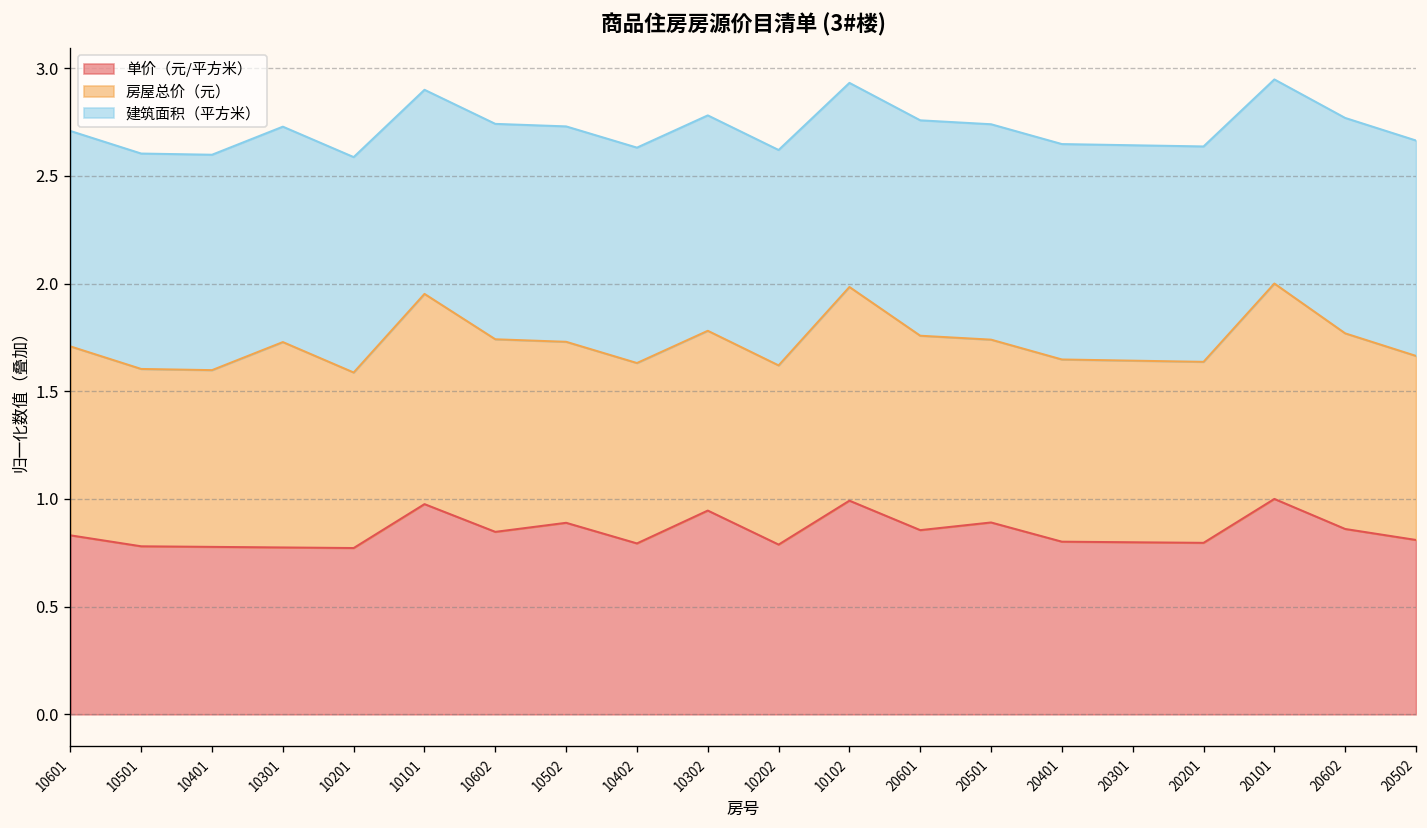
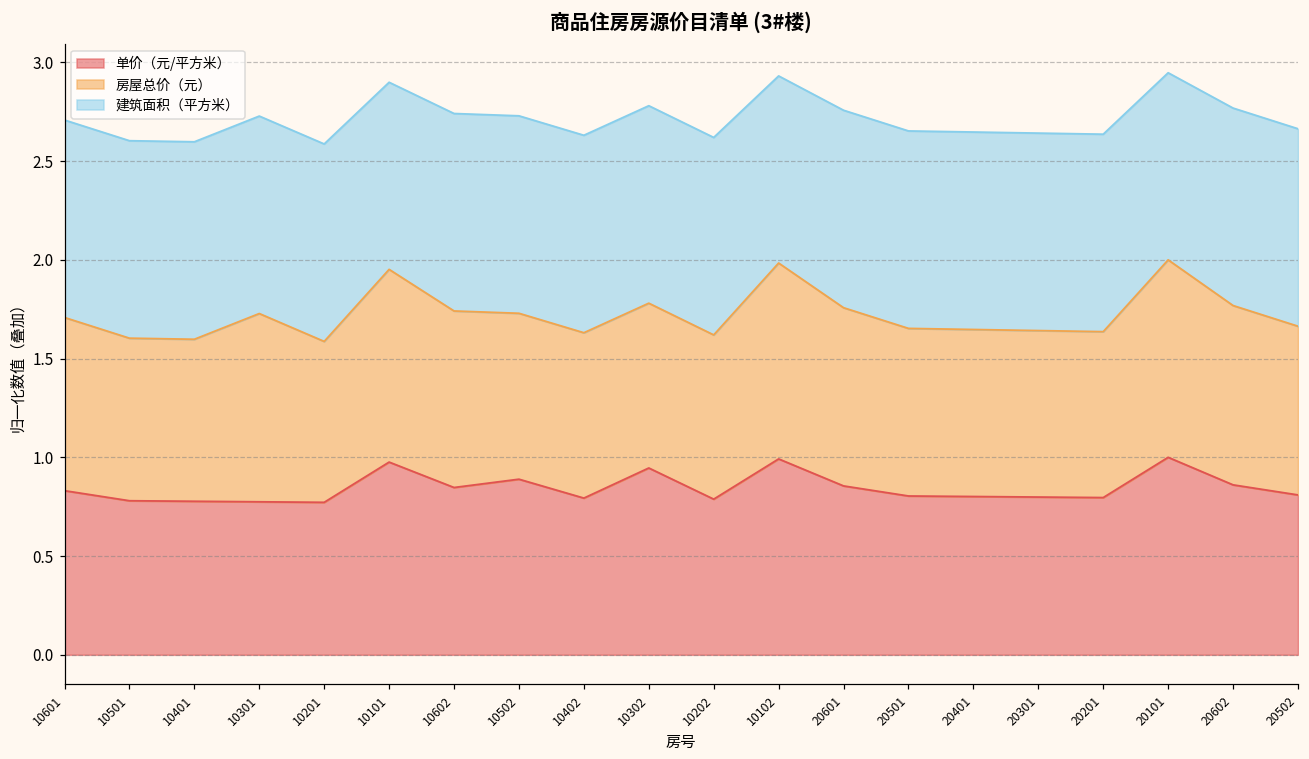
单价（元/平方米）, 20501: 0.89 -> 0.80
